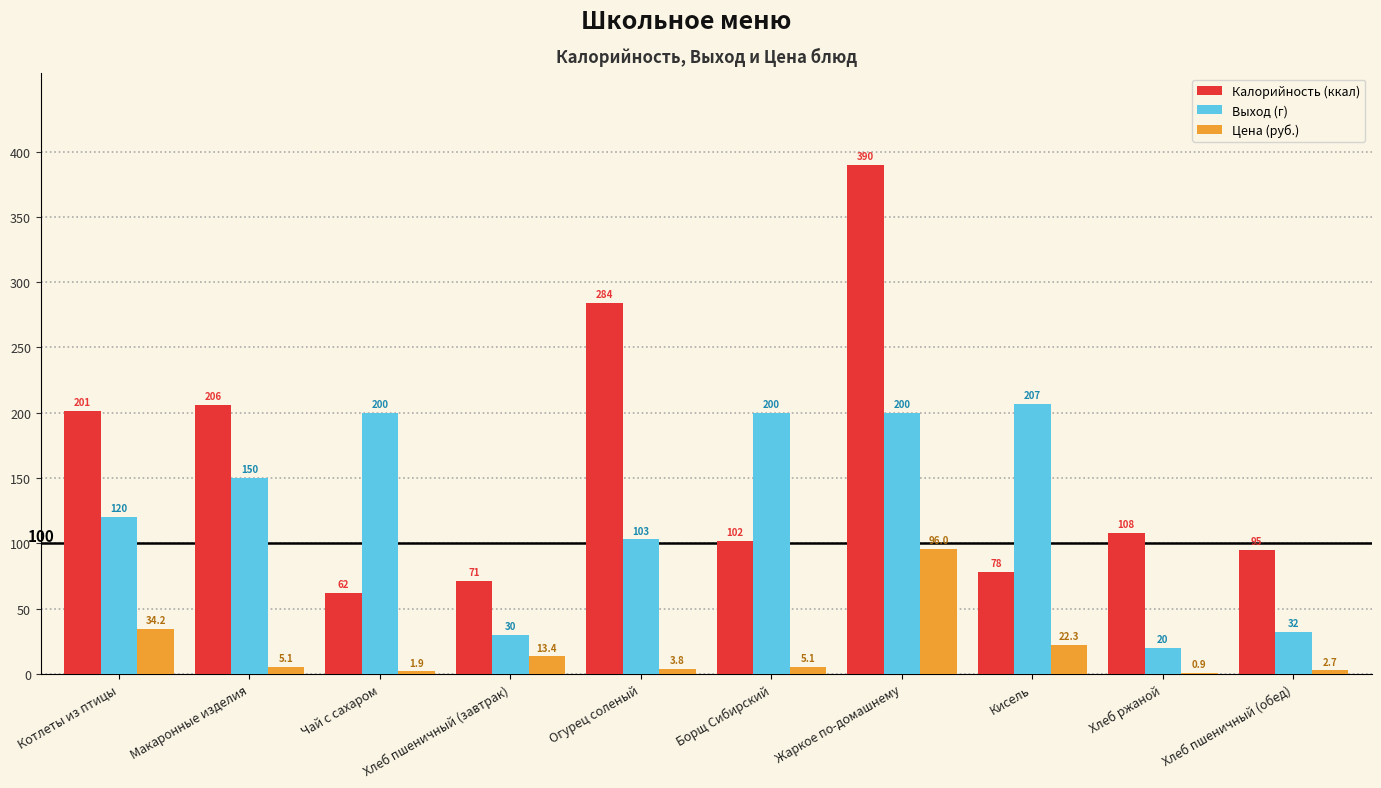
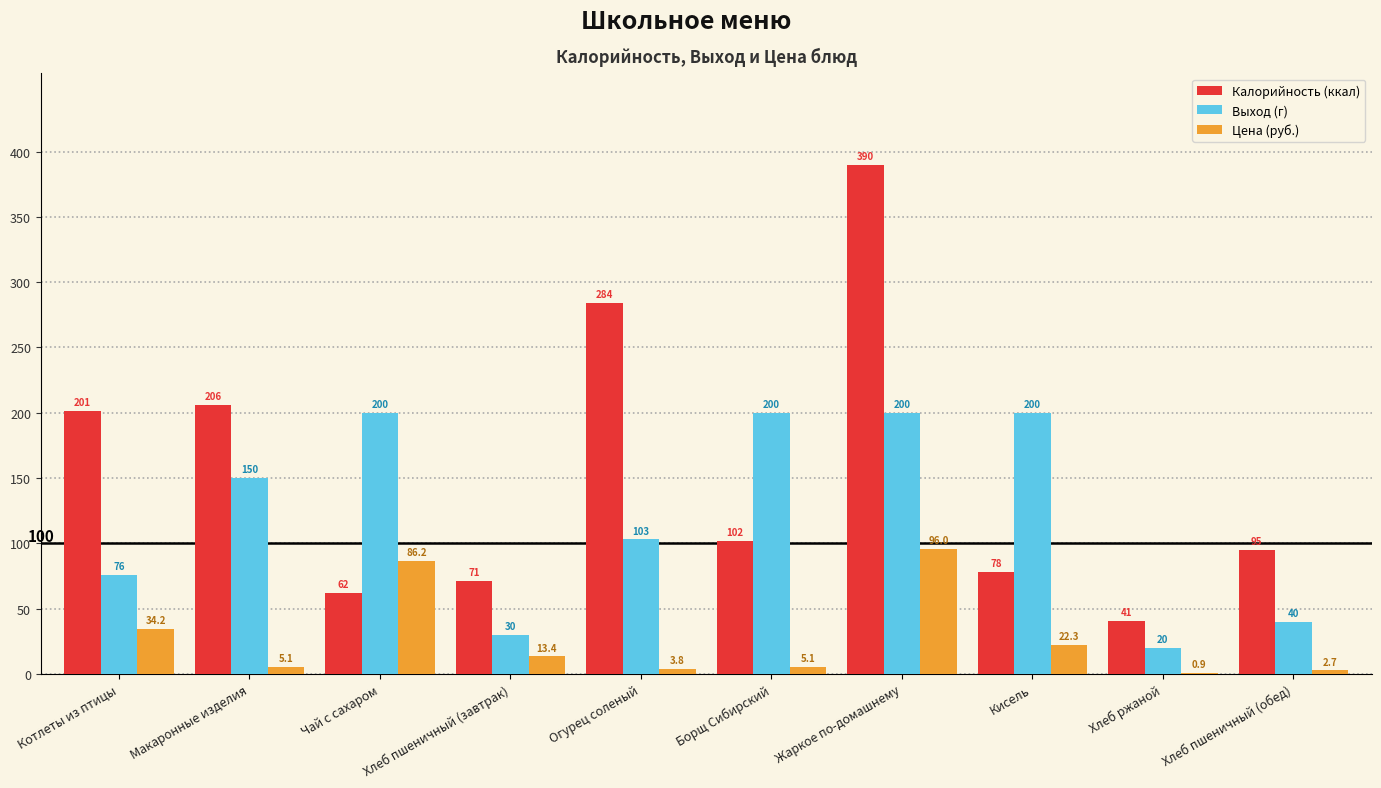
Выход (г), Котлеты из птицы: 120 -> 76
Цена (руб.), Чай с сахаром: 1.9 -> 86.2
Выход (г), Кисель: 207 -> 200
Калорийность (ккал), Хлеб ржаной: 108 -> 41
Выход (г), Хлеб пшеничный (обед): 32 -> 40
